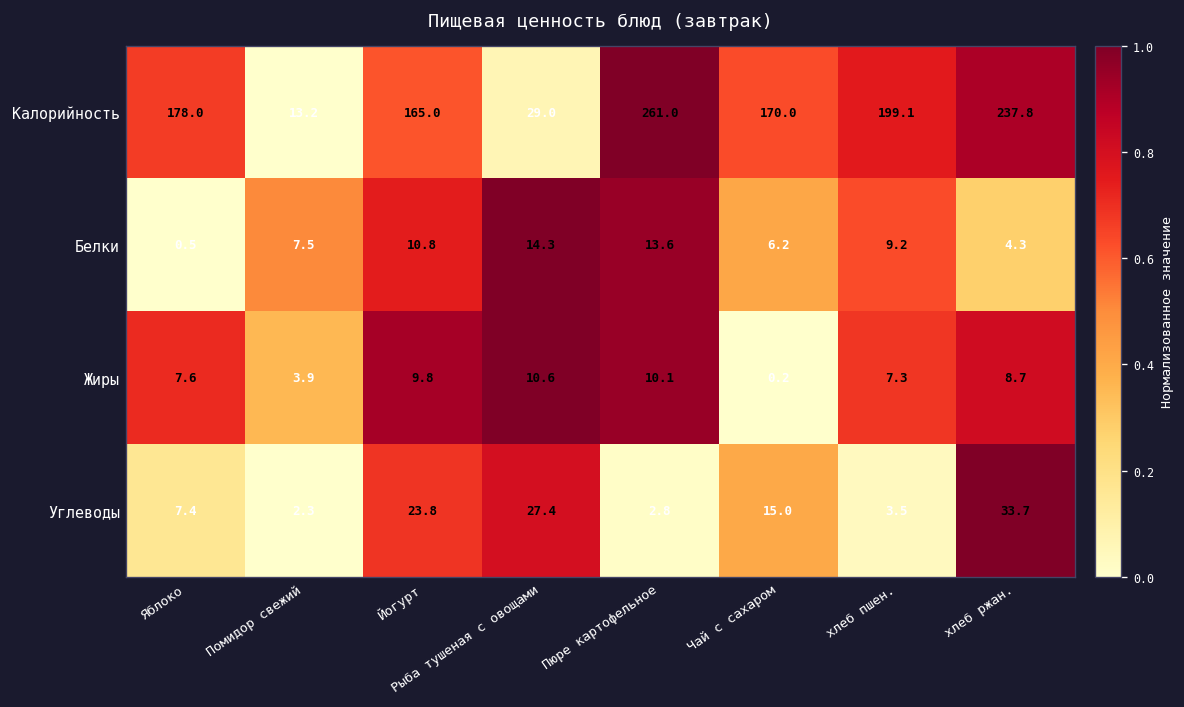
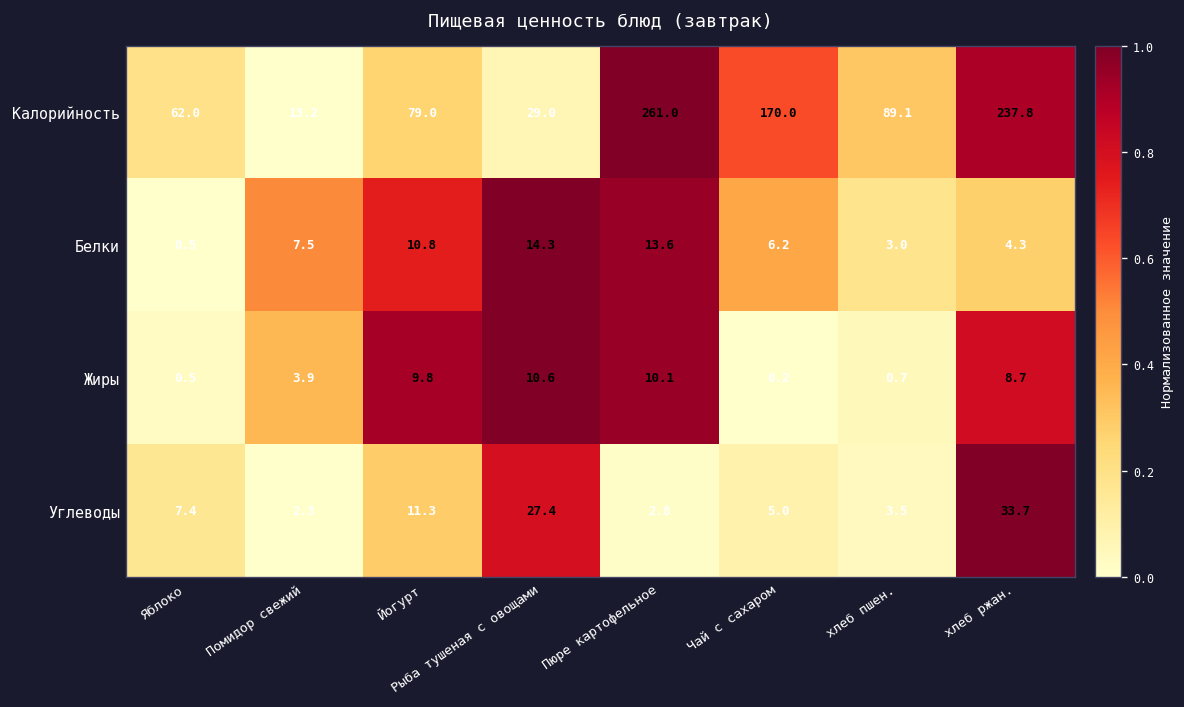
Калорийность, Яблоко: 178.0 -> 62.0
Калорийность, Йогурт: 165.0 -> 79.0
Калорийность, хлеб пшен.: 199.1 -> 89.1
Белки, хлеб пшен.: 9.2 -> 3.0
Жиры, Яблоко: 7.6 -> 0.5
Жиры, хлеб пшен.: 7.3 -> 0.7
Углеводы, Йогурт: 23.8 -> 11.3
Углеводы, Чай с сахаром: 15.0 -> 5.0
